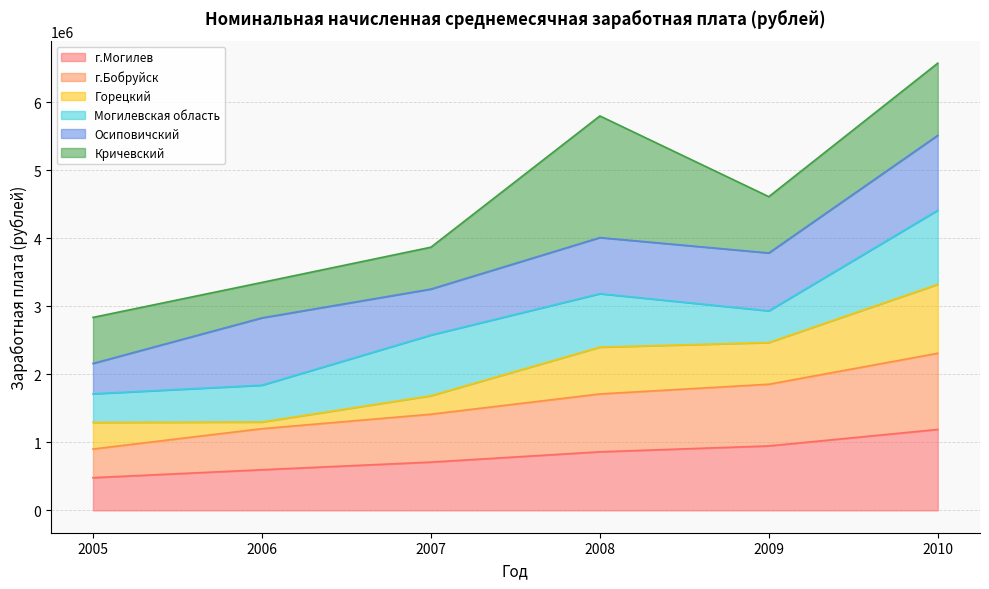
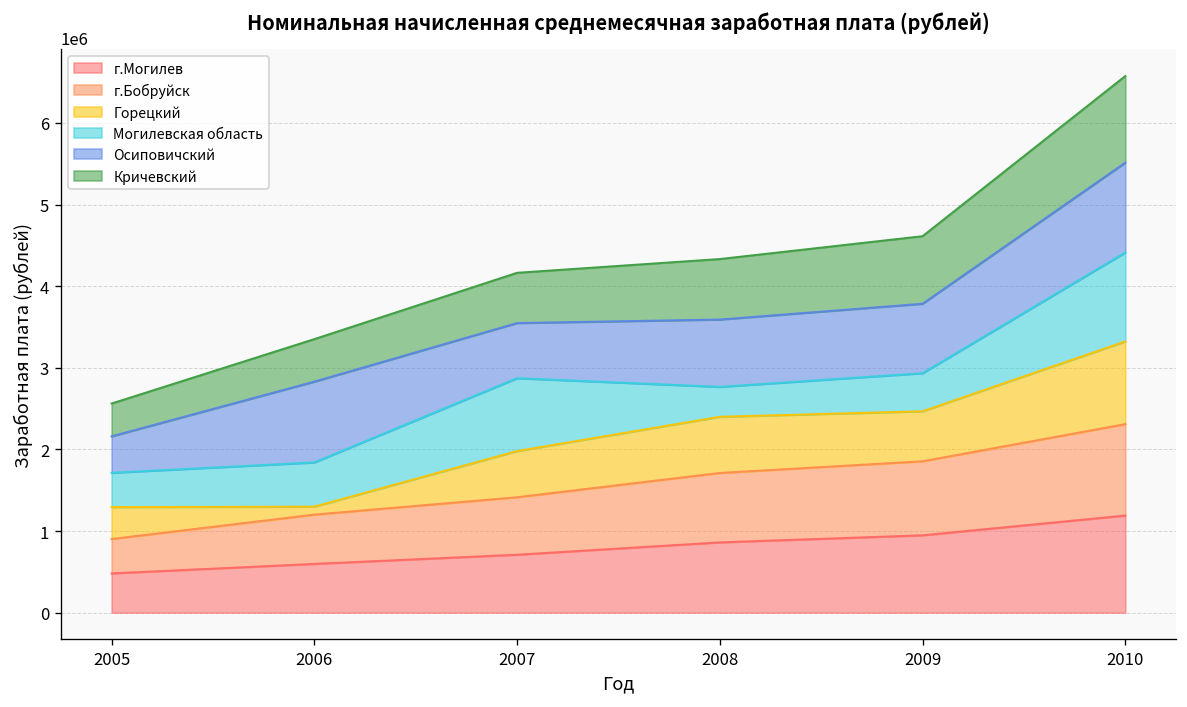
Кричевский, 2005: 700000 -> 400000
Горецкий, 2007: 300000 -> 600000
Могилевская область, 2008: 800000 -> 400000
Кричевский, 2008: 1800000 -> 700000
